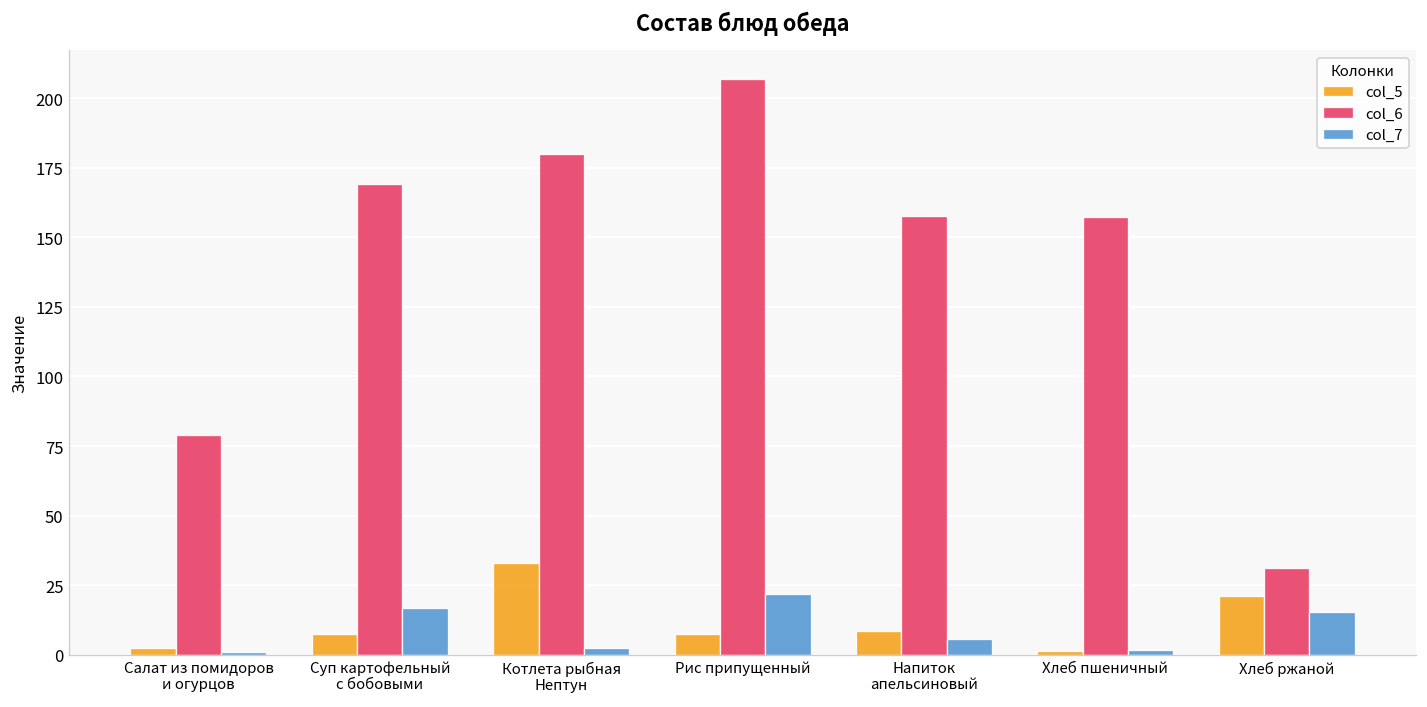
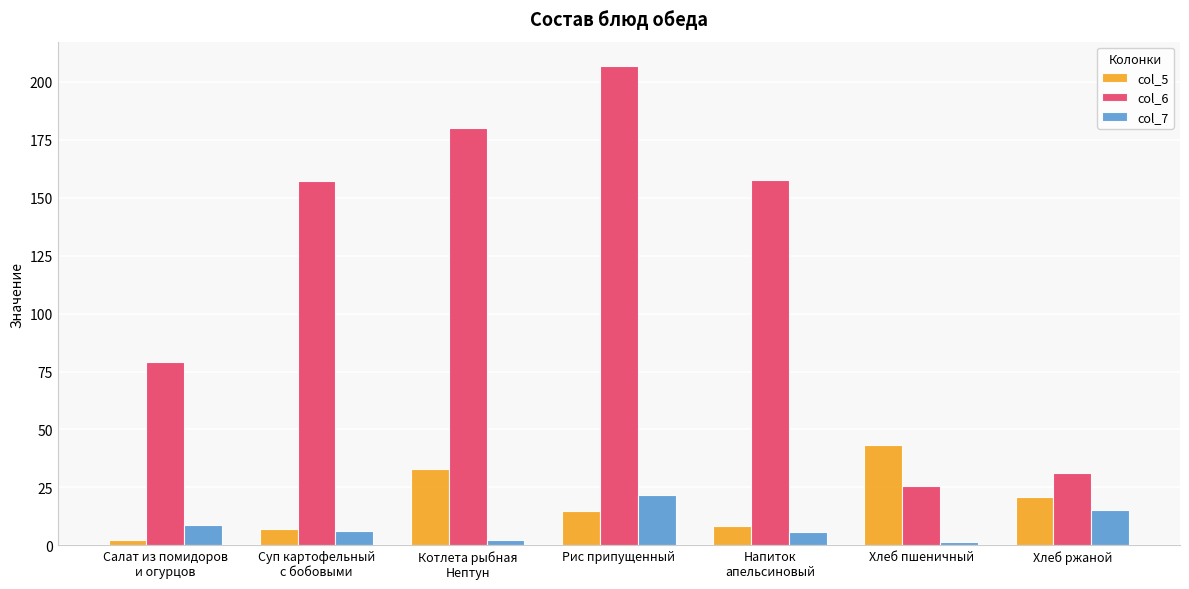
col_7, Салат из помидоров и огурцов: 1 -> 9
col_6, Суп картофельный с бобовыми: 169 -> 157
col_7, Суп картофельный с бобовыми: 17 -> 6
col_5, Рис припущенный: 7 -> 15
col_5, Хлеб пшеничный: 1 -> 43
col_6, Хлеб пшеничный: 157 -> 26
